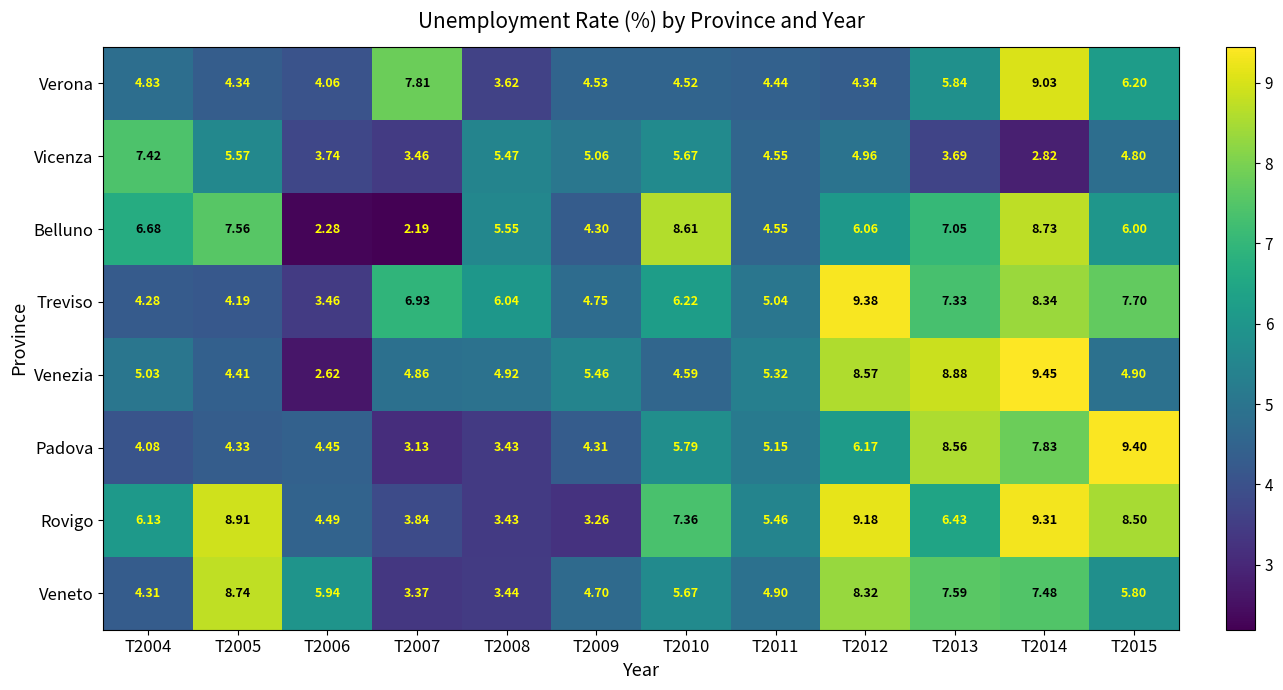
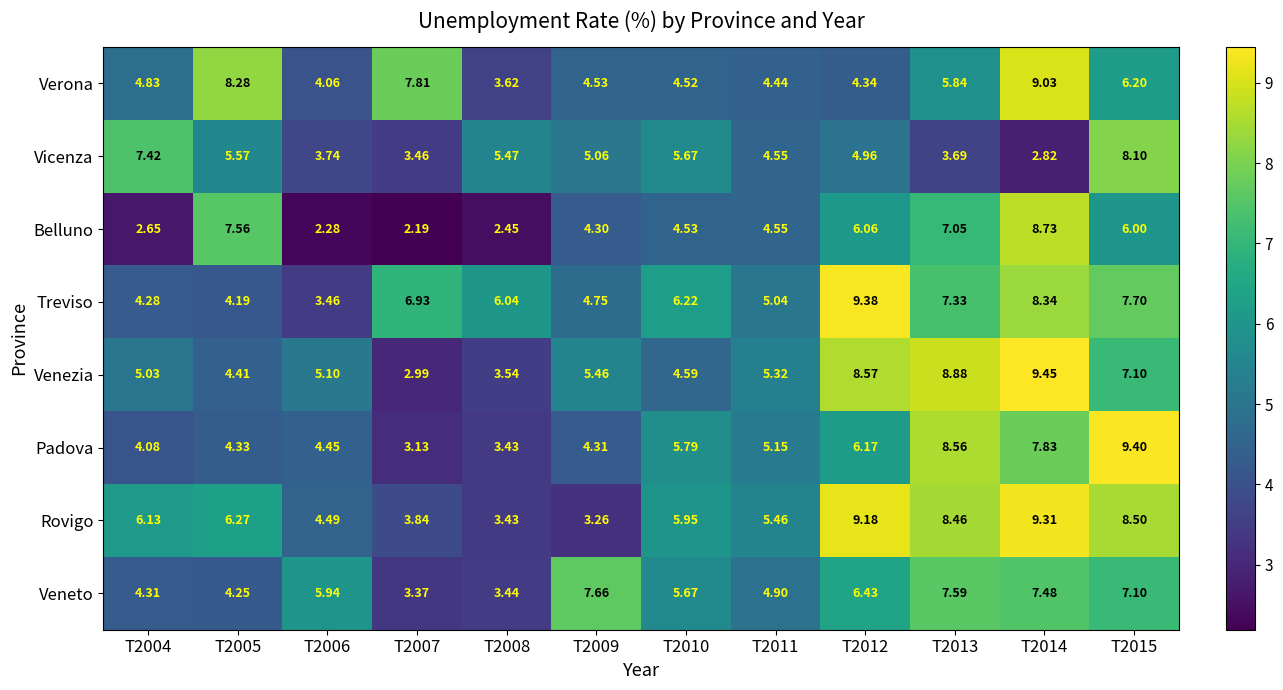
Verona, T2005: 4.34 -> 8.28
Vicenza, T2015: 4.80 -> 8.10
Belluno, T2004: 6.68 -> 2.65
Belluno, T2008: 5.55 -> 2.45
Belluno, T2010: 8.61 -> 4.53
Venezia, T2006: 2.62 -> 5.10
Venezia, T2007: 4.86 -> 2.99
Venezia, T2008: 4.92 -> 3.54
Venezia, T2015: 4.90 -> 7.10
Rovigo, T2005: 8.91 -> 6.27
Rovigo, T2010: 7.36 -> 5.95
Rovigo, T2013: 6.43 -> 8.46
Veneto, T2005: 8.74 -> 4.25
Veneto, T2009: 4.70 -> 7.66
Veneto, T2012: 8.32 -> 6.43
Veneto, T2015: 5.80 -> 7.10
